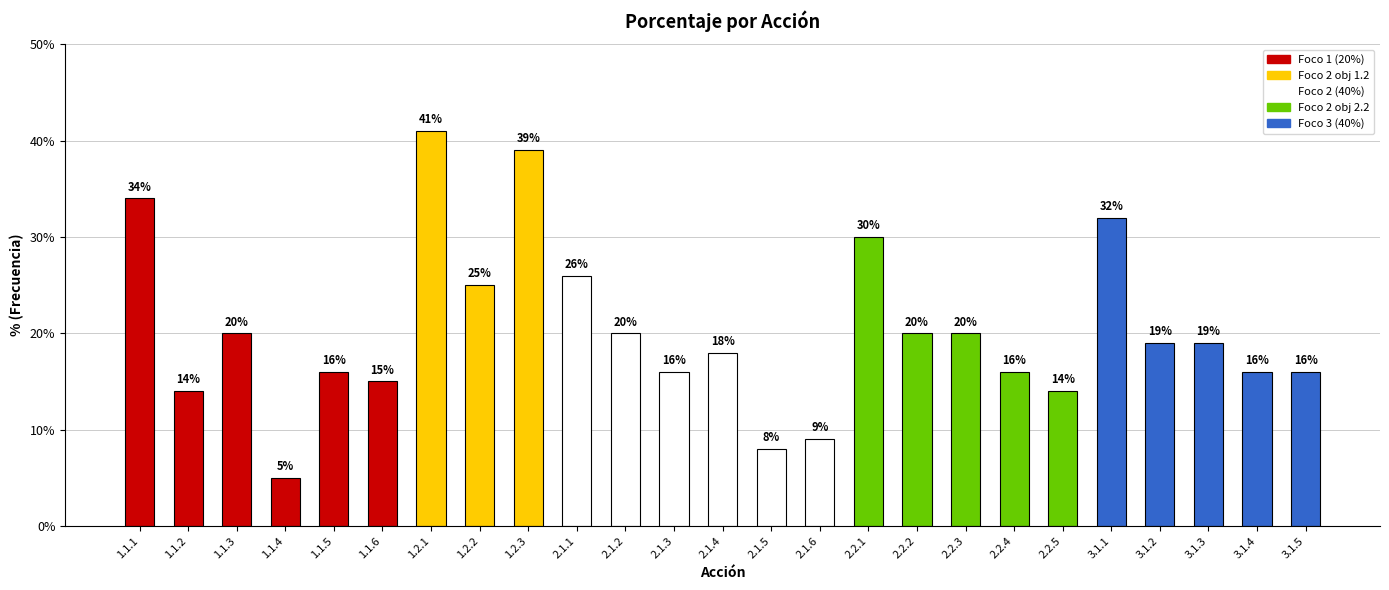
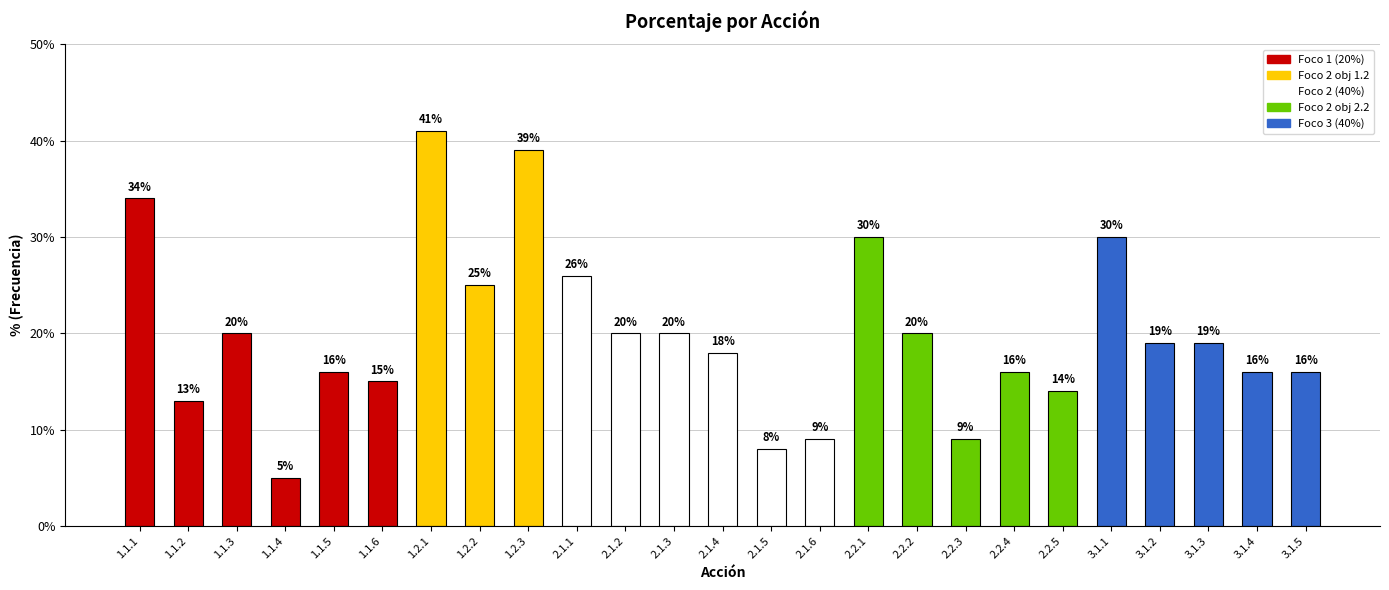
1.1.2: 14% -> 13%
2.1.3: 16% -> 20%
2.2.3: 20% -> 9%
3.1.1: 32% -> 30%
